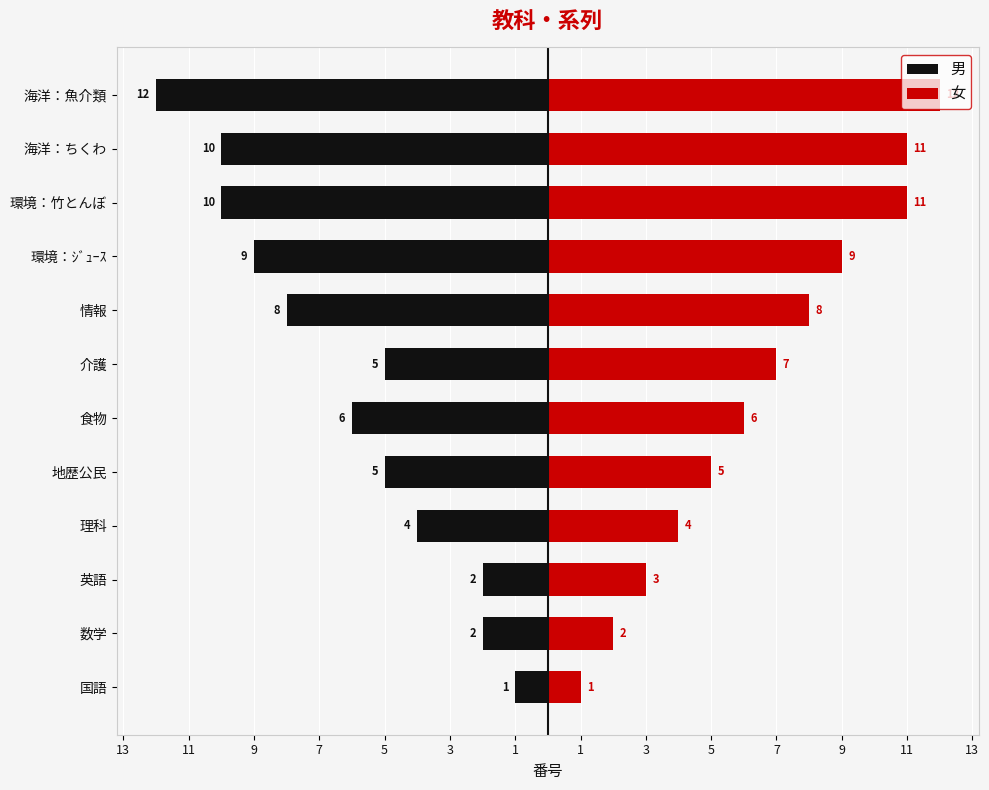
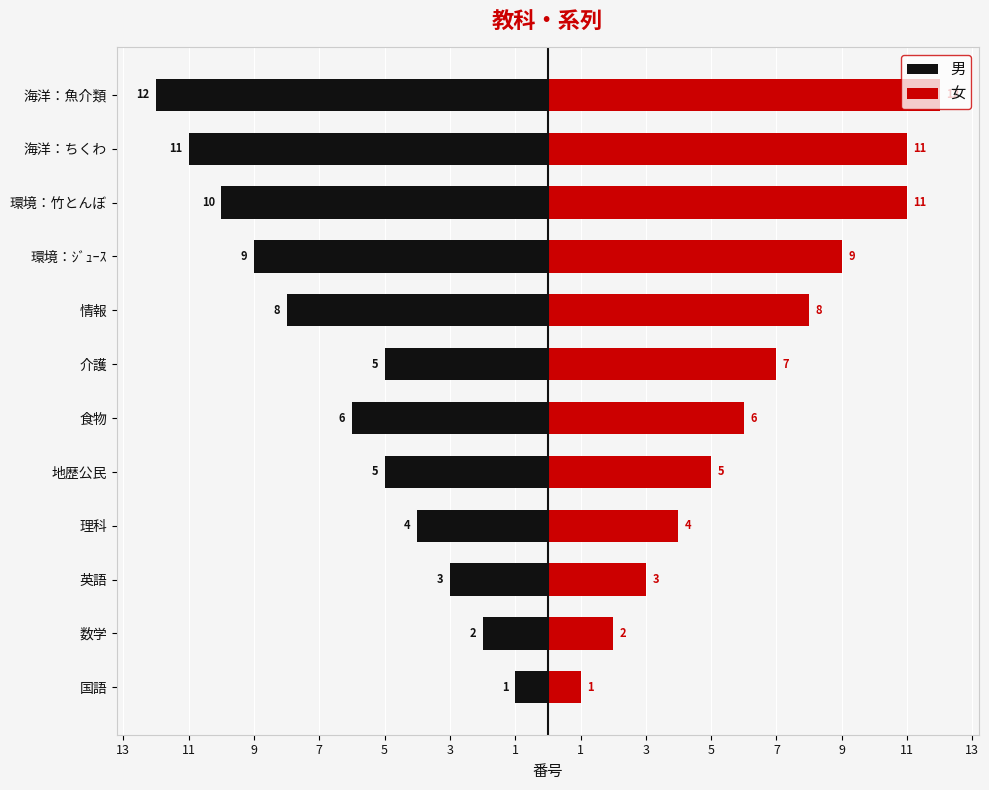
男, 海洋：ちくわ: 10 -> 11
男, 英語: 2 -> 3
